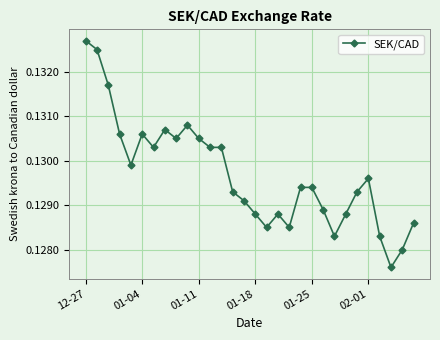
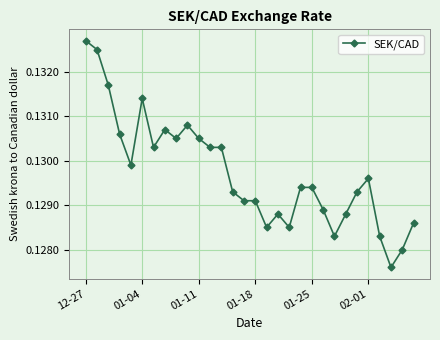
01-04: 0.1306 -> 0.1314
01-18: 0.1288 -> 0.1291
